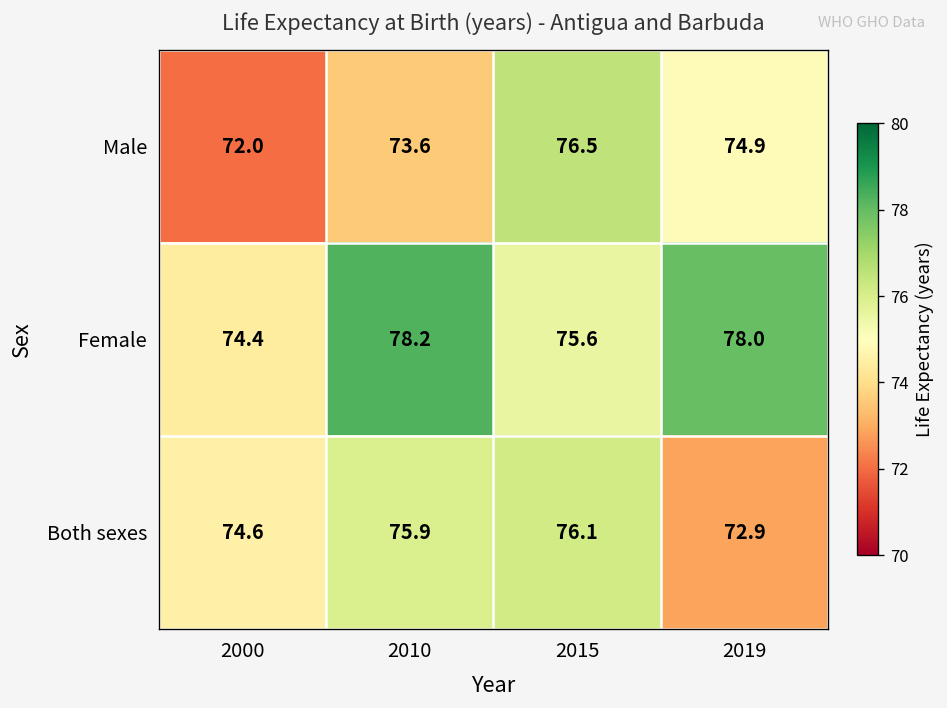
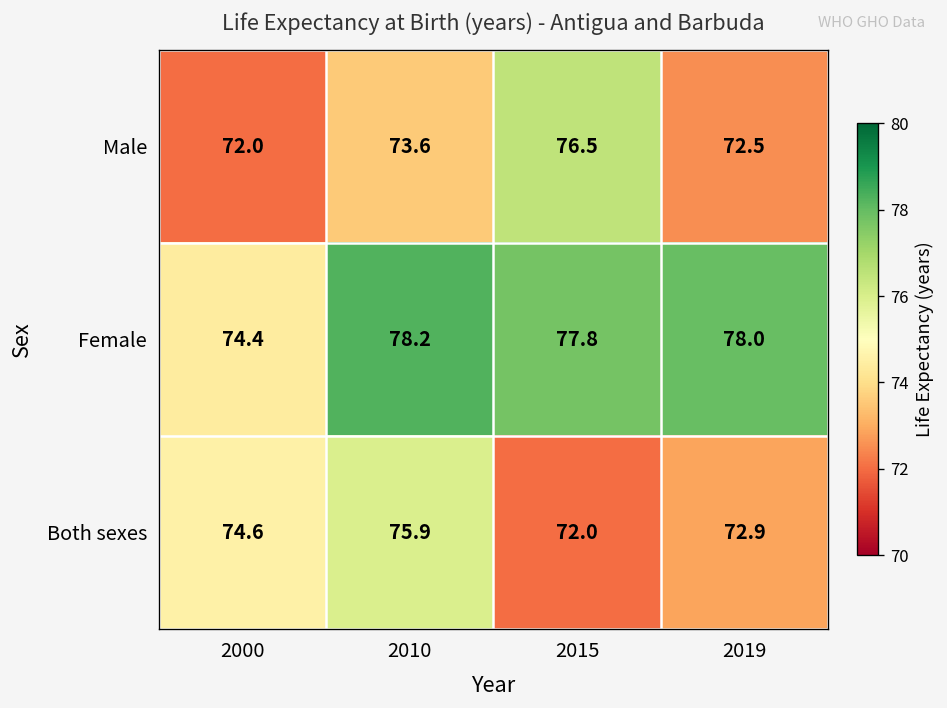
Male, 2019: 74.9 -> 72.5
Female, 2015: 75.6 -> 77.8
Both sexes, 2015: 76.1 -> 72.0
